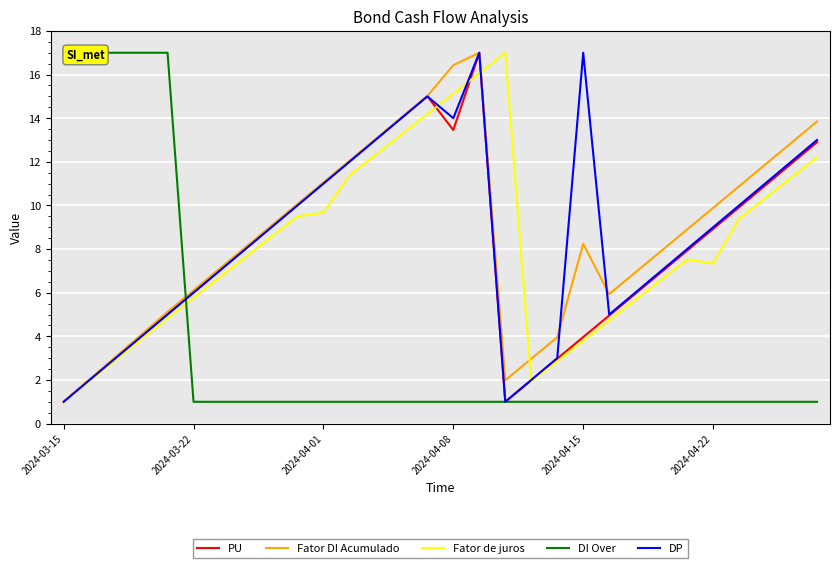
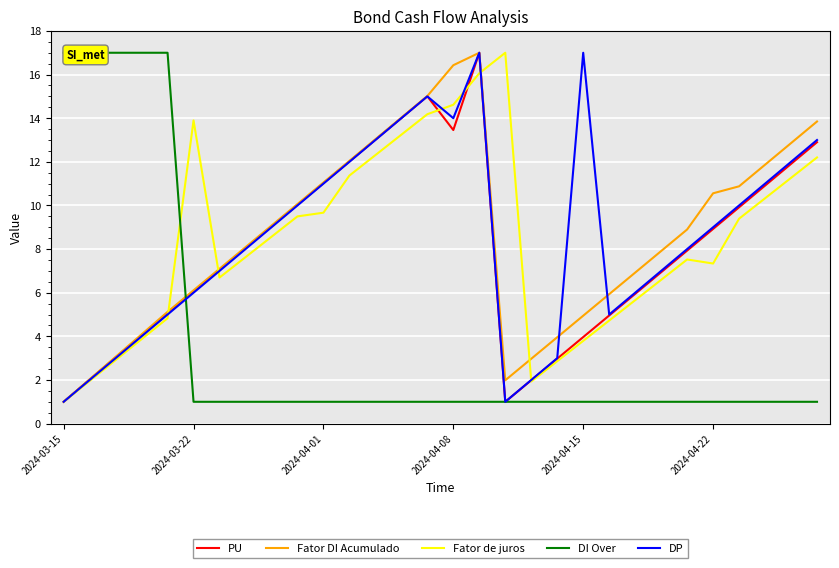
Fator de juros, 2024-03-22: 5.8 -> 13.9
Fator de juros, 2024-04-08: 15.1 -> 14.6
Fator DI Acumulado, 2024-04-15: 8.2 -> 4.9
Fator DI Acumulado, 2024-04-22: 9.9 -> 10.6
